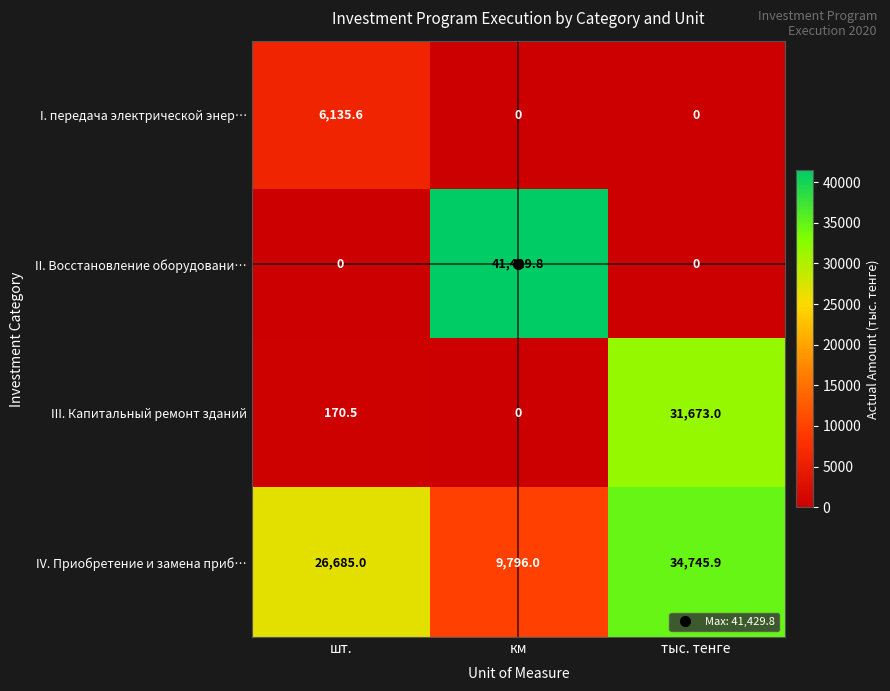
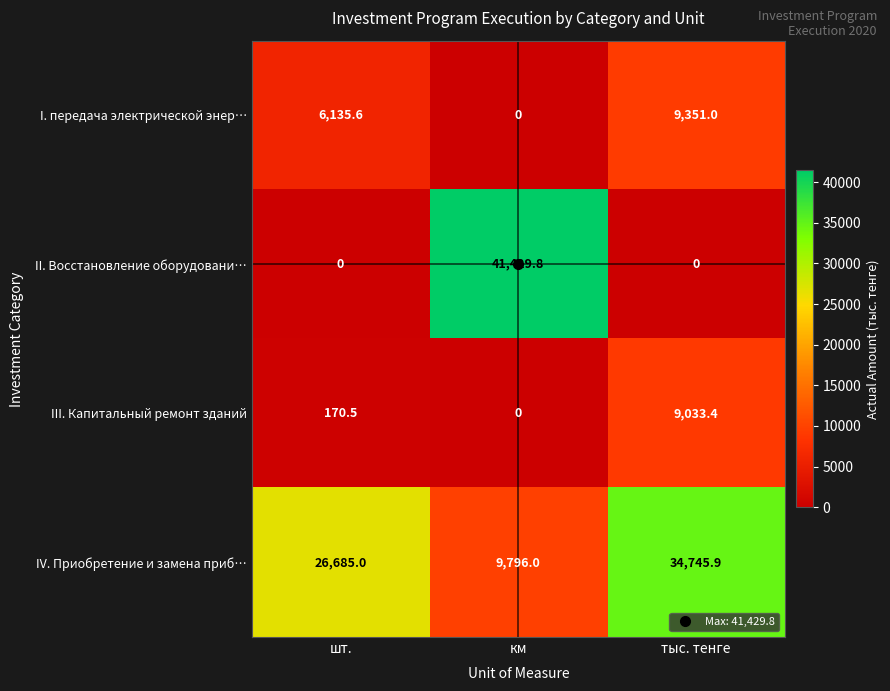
I. передача электрической энер…, тыс. тенге: 0 -> 9,351.0
III. Капитальный ремонт зданий, тыс. тенге: 31,673.0 -> 9,033.4
